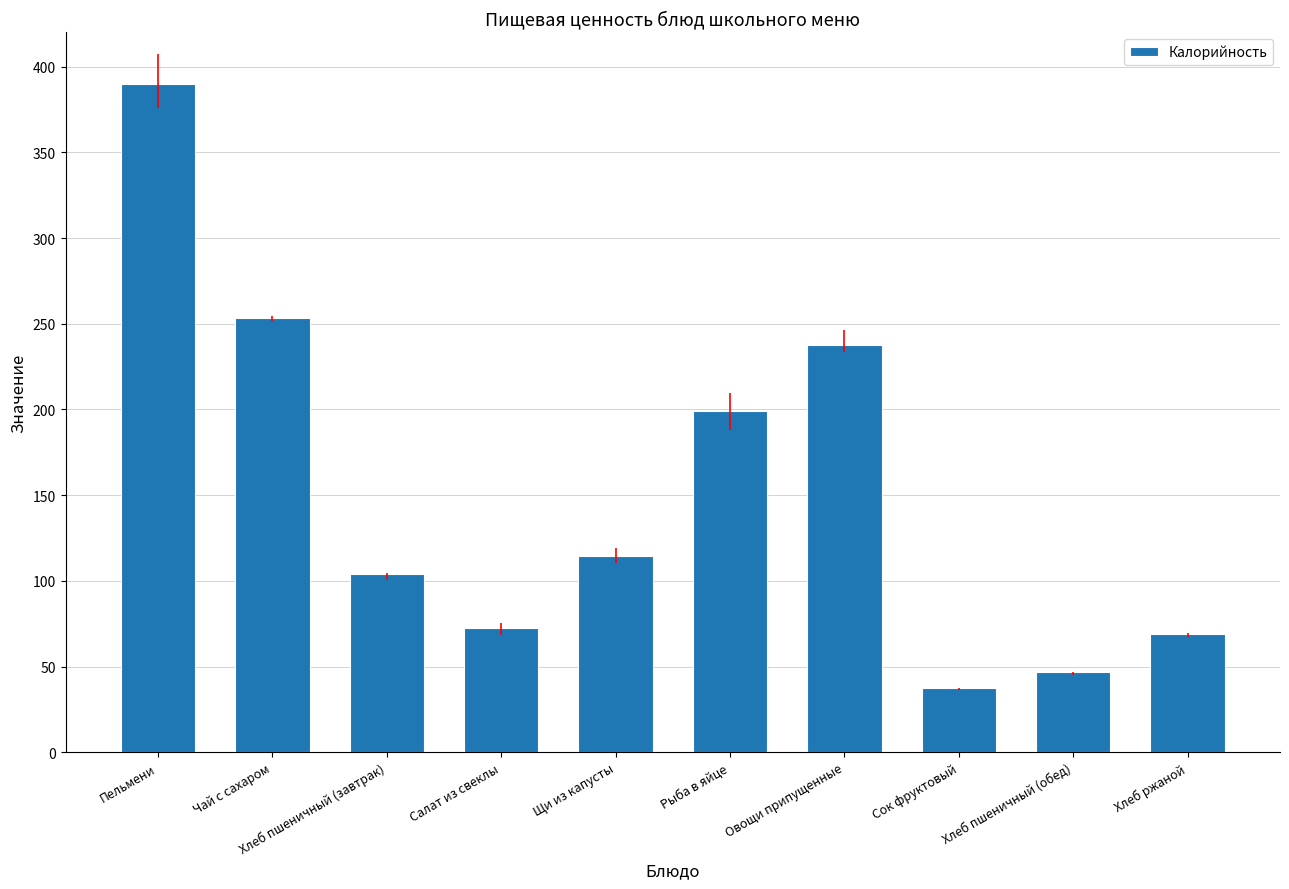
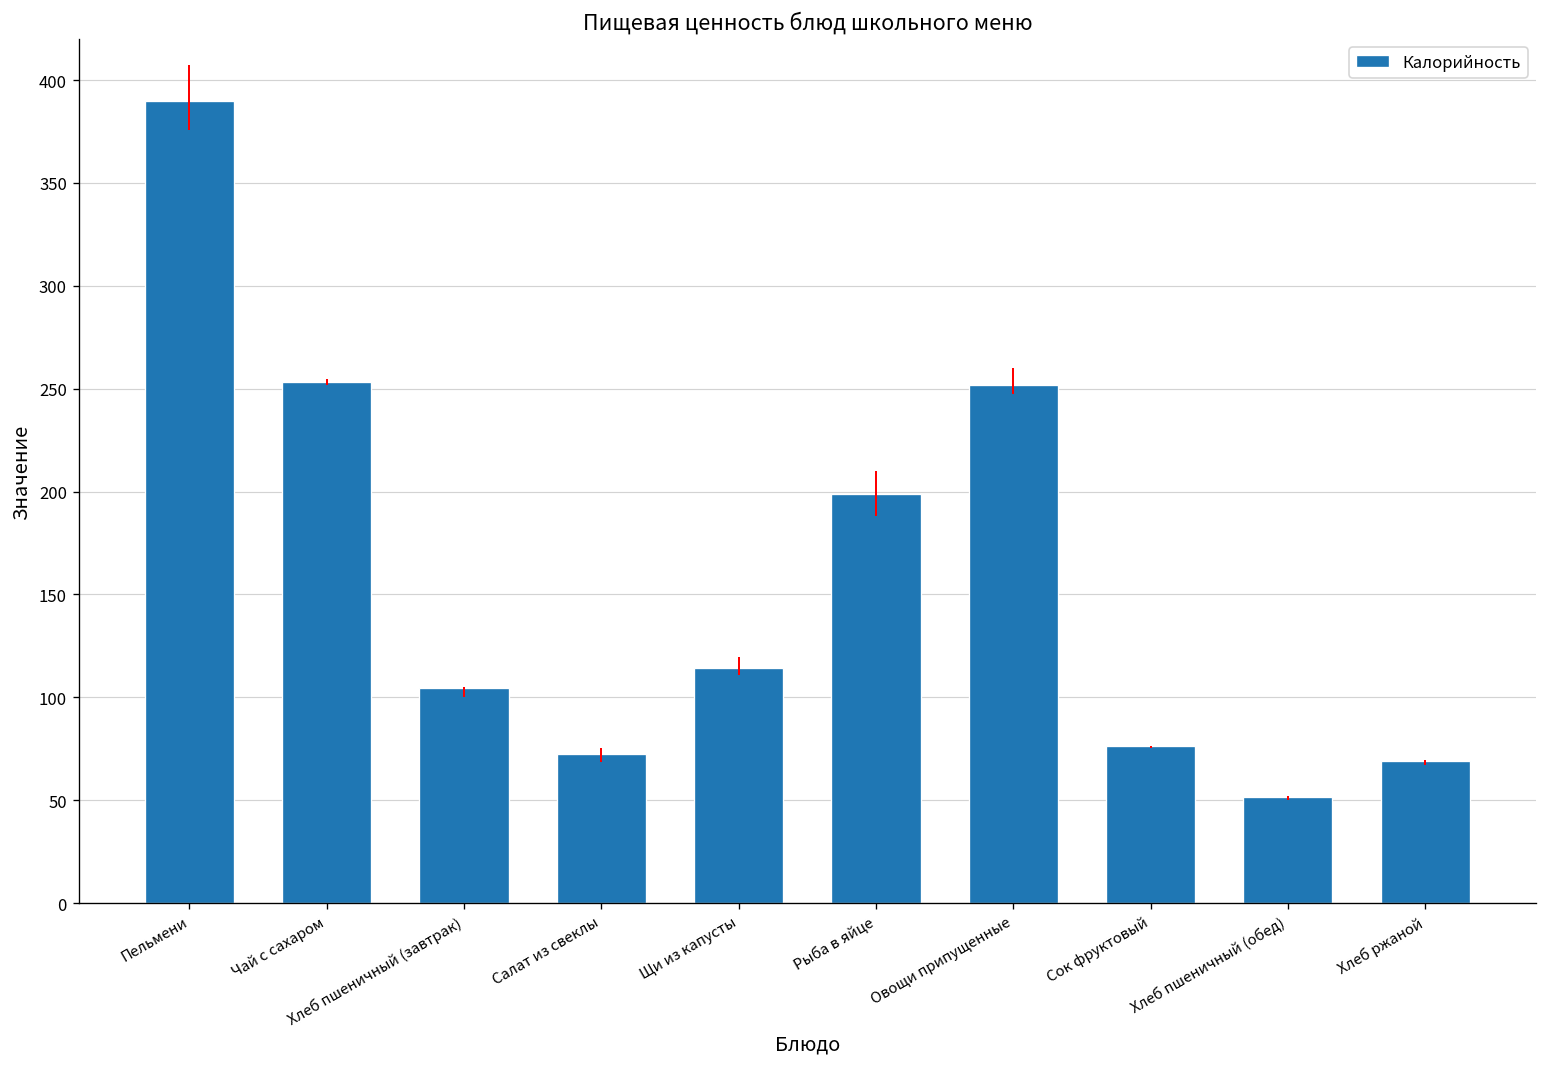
Овощи припущенные: 238 -> 252
Сок фруктовый: 38 -> 76
Хлеб пшеничный (обед): 47 -> 52
